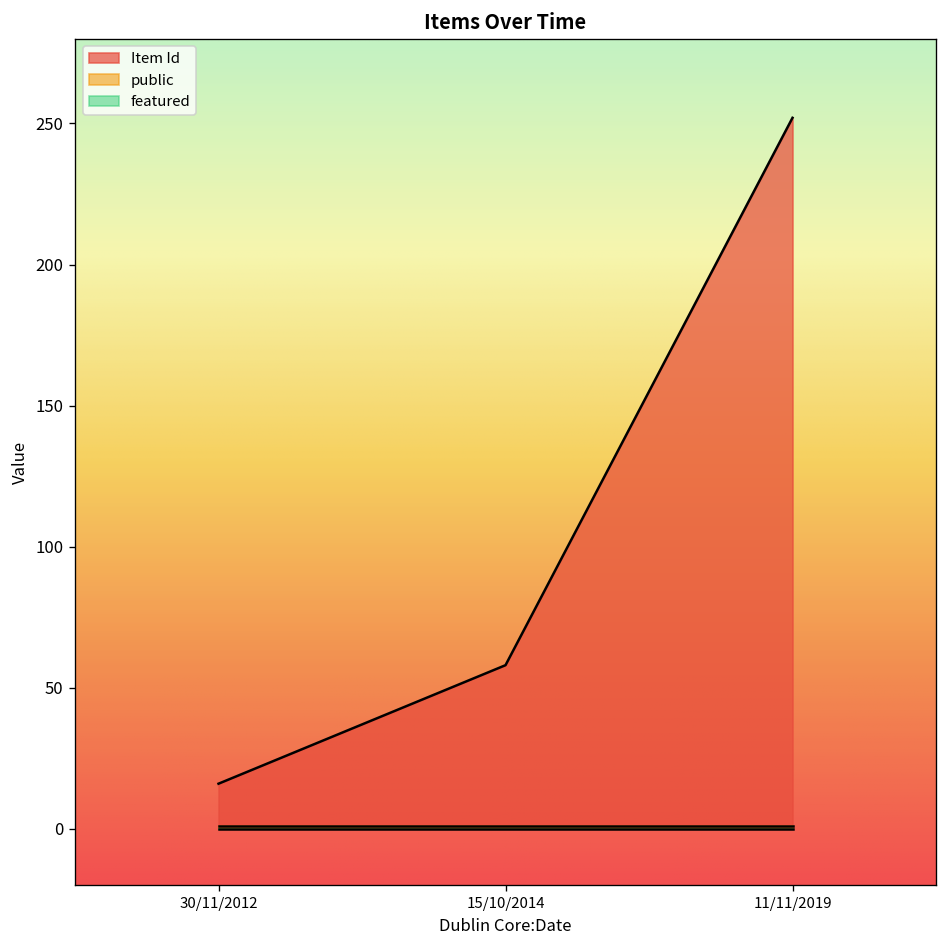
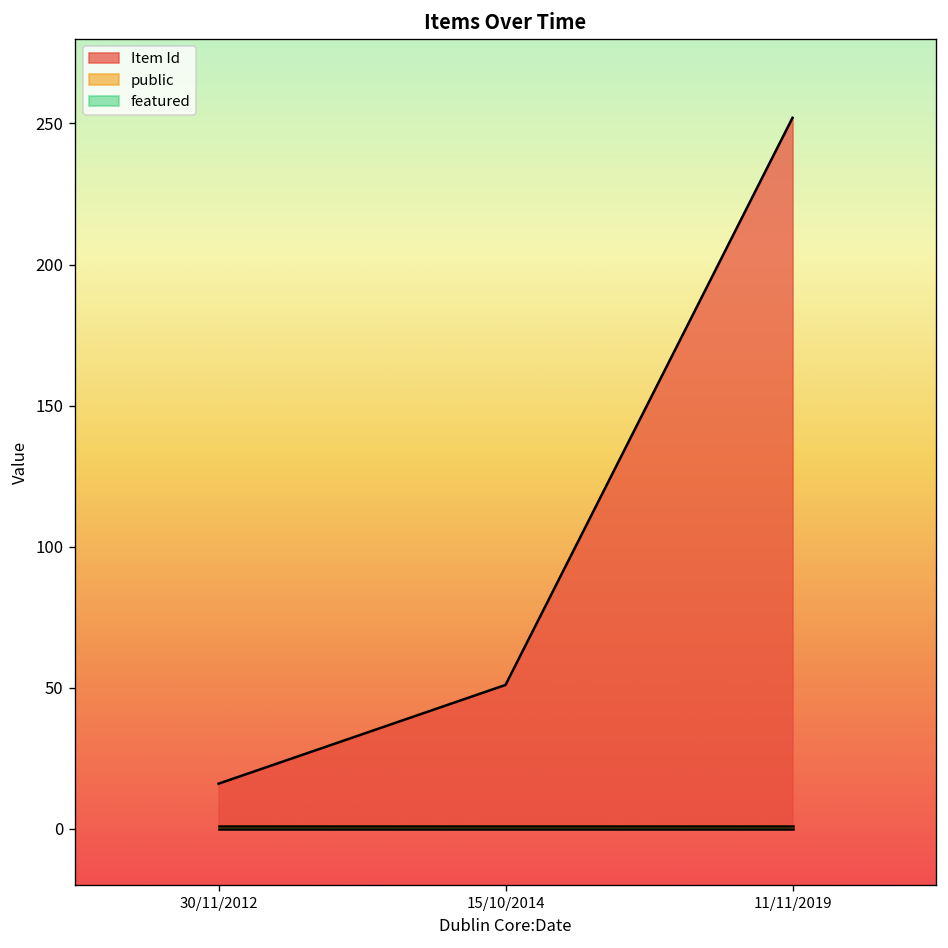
Item Id, 15/10/2014: 58 -> 51
